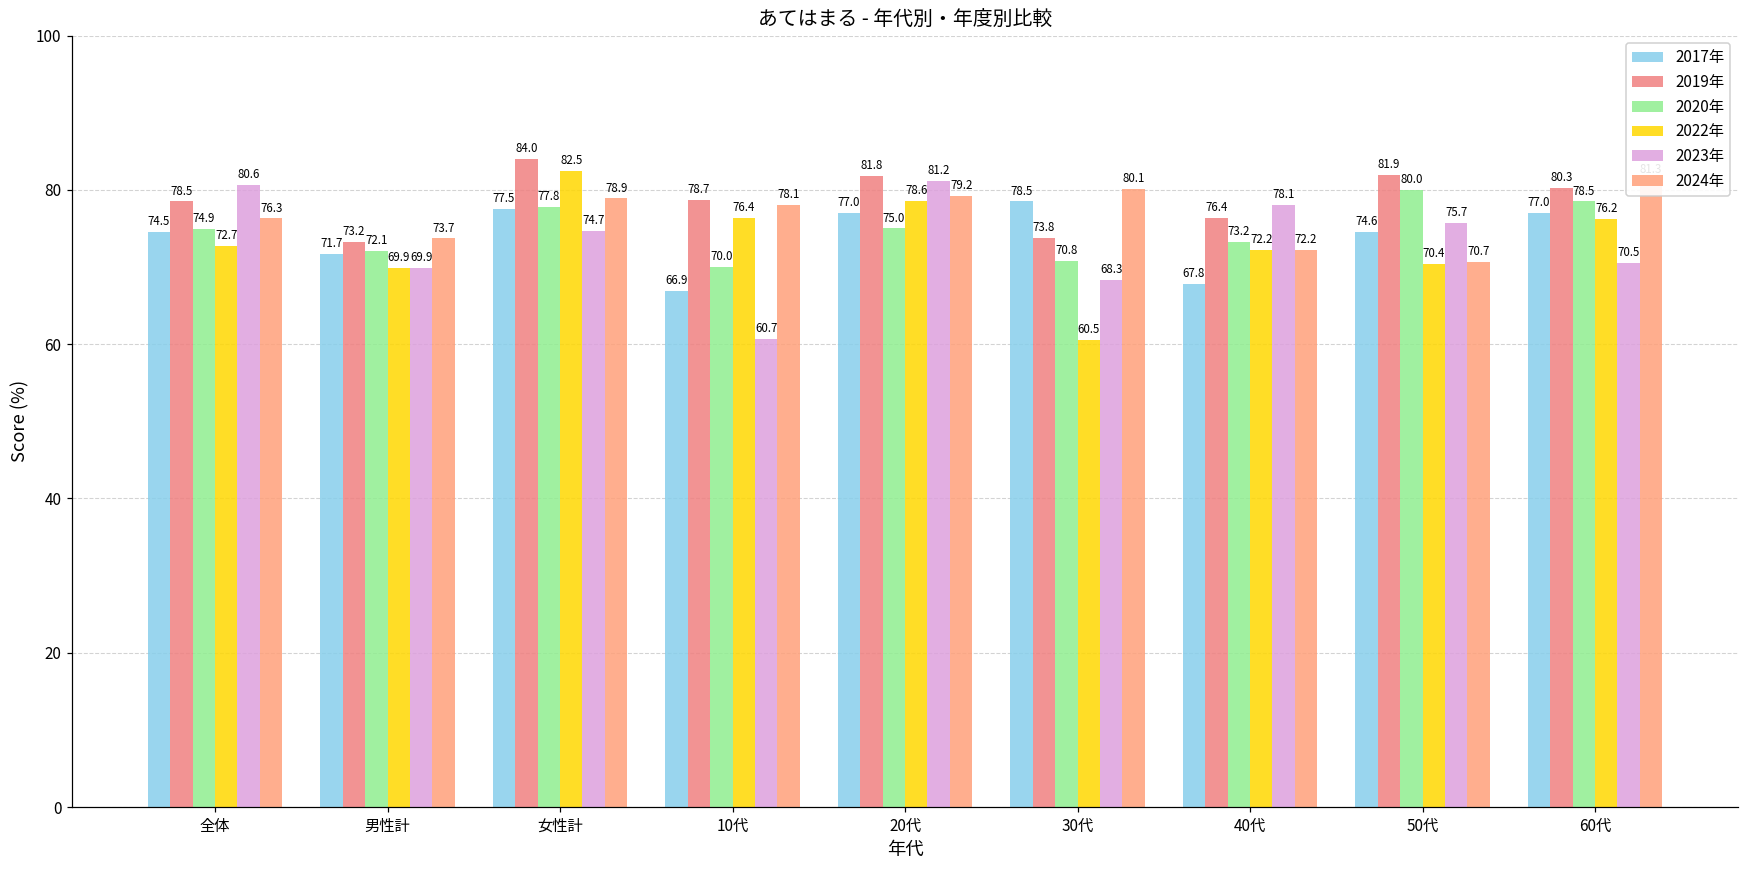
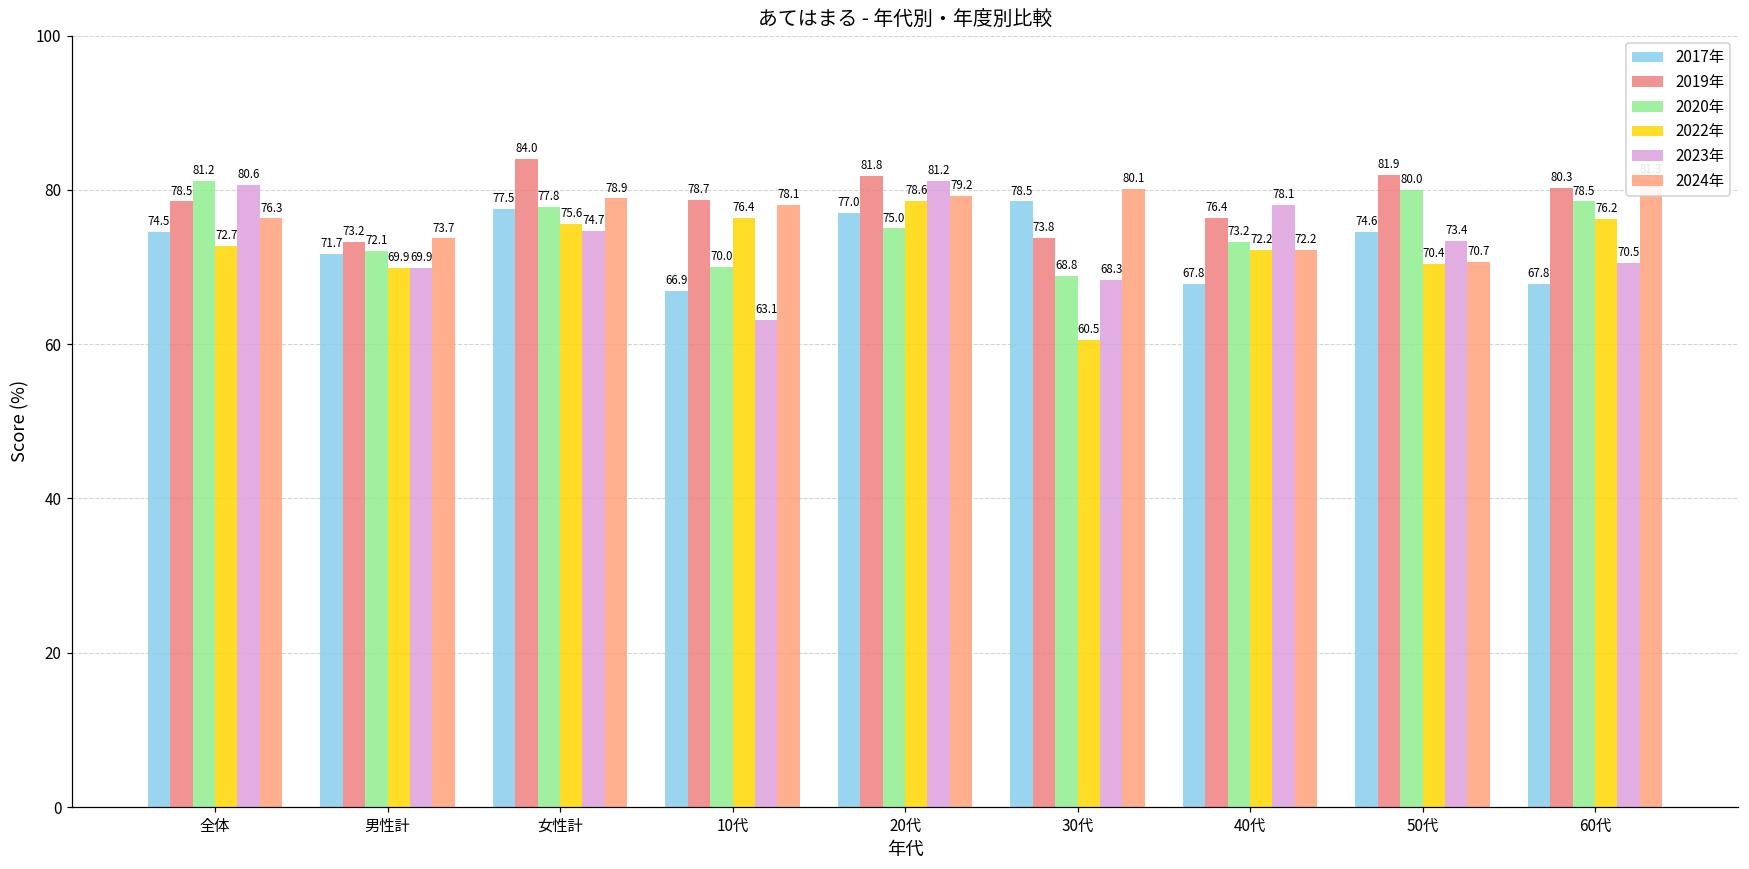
2020年, 全体: 74.9 -> 81.2
2022年, 女性計: 82.5 -> 75.6
2023年, 10代: 60.7 -> 63.1
2020年, 30代: 70.8 -> 68.8
2023年, 50代: 75.7 -> 73.4
2017年, 60代: 77.0 -> 67.8
